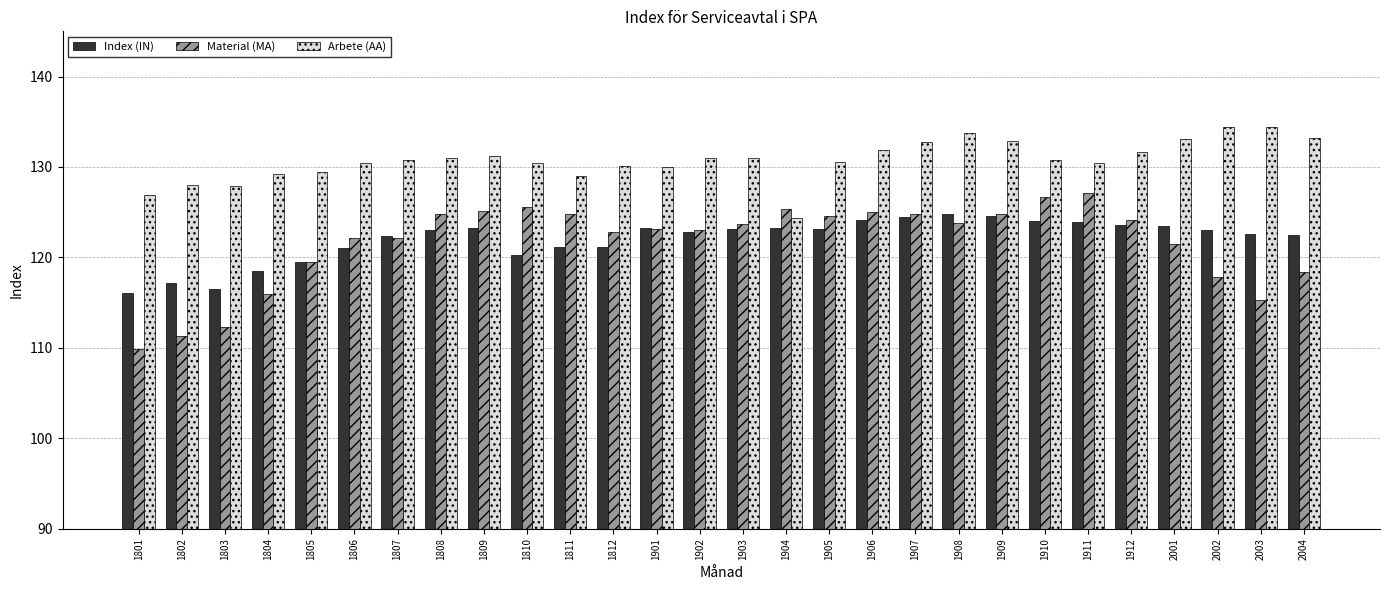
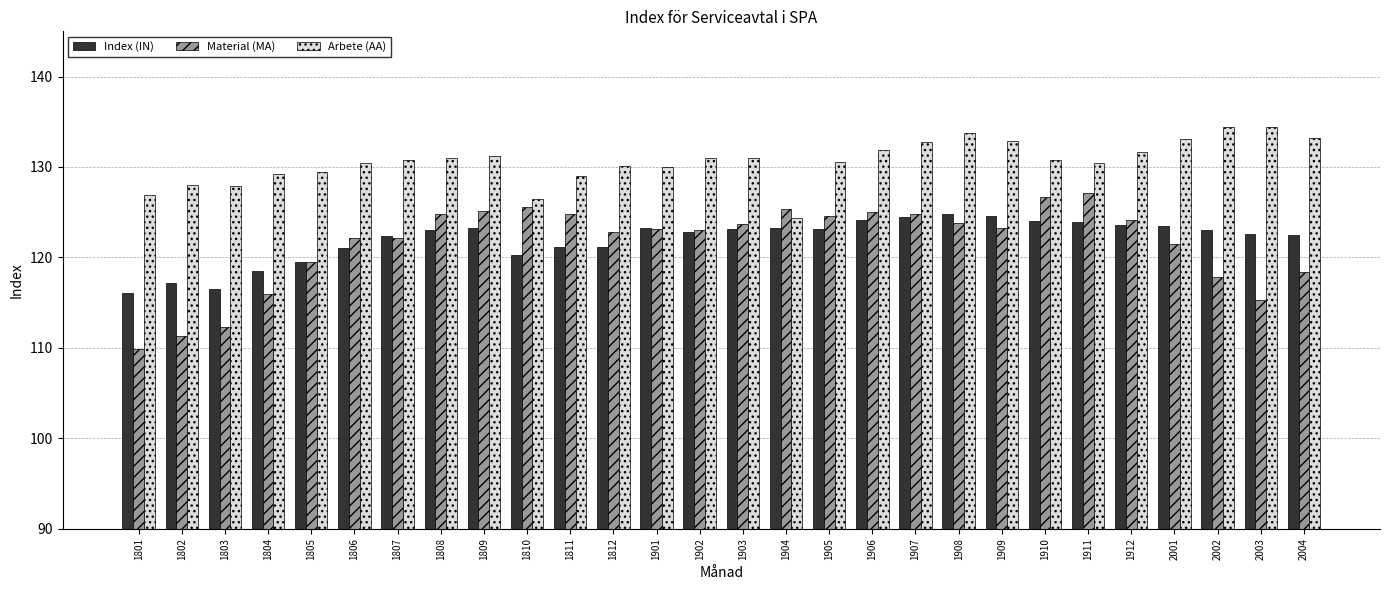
Arbete (AA), 1810: 130 -> 127
Material (MA), 1909: 125 -> 123
